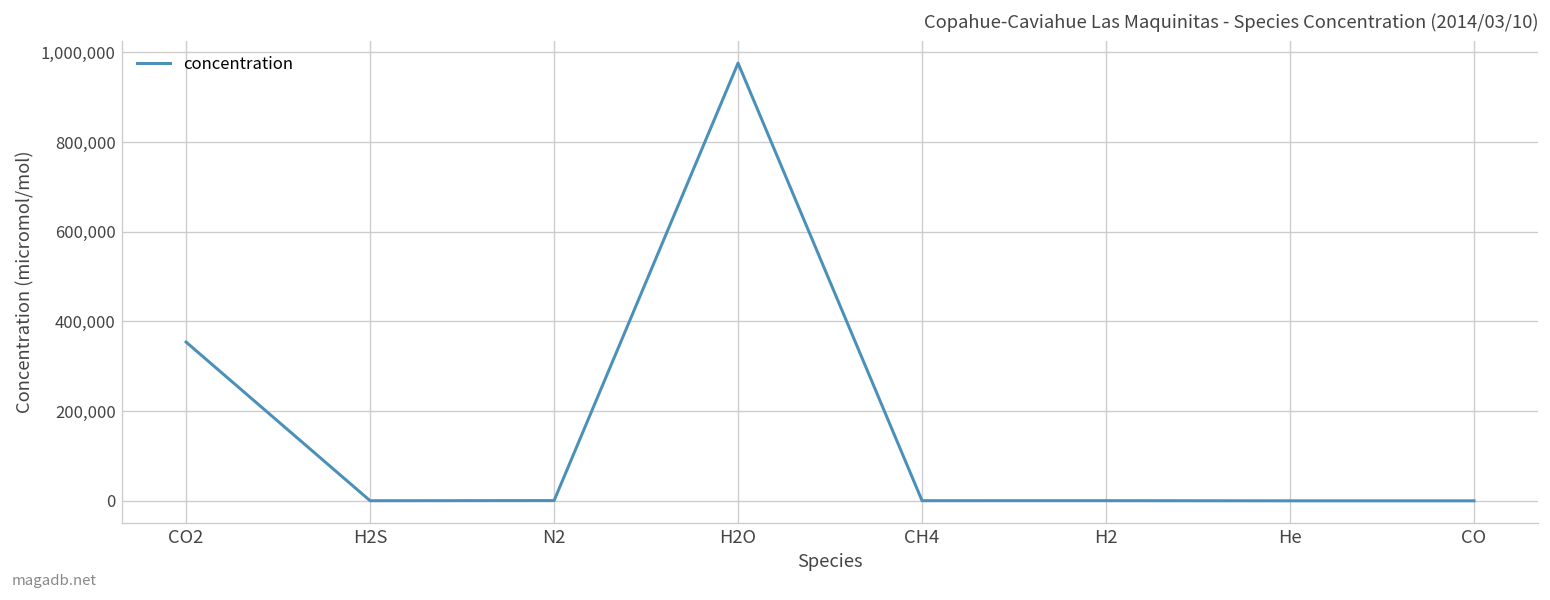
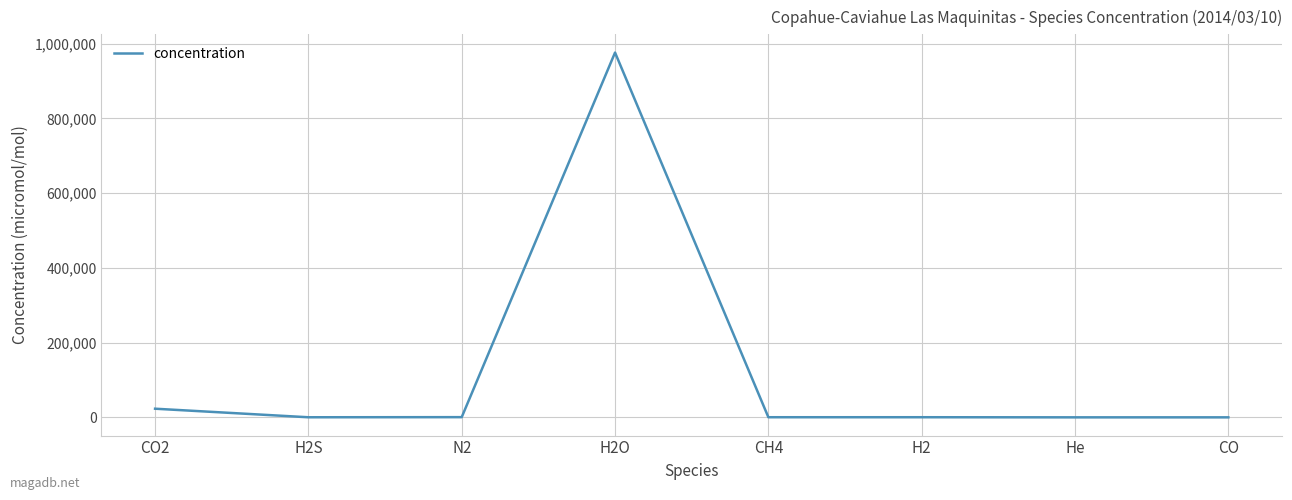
CO2: 350,000 -> 20,000
